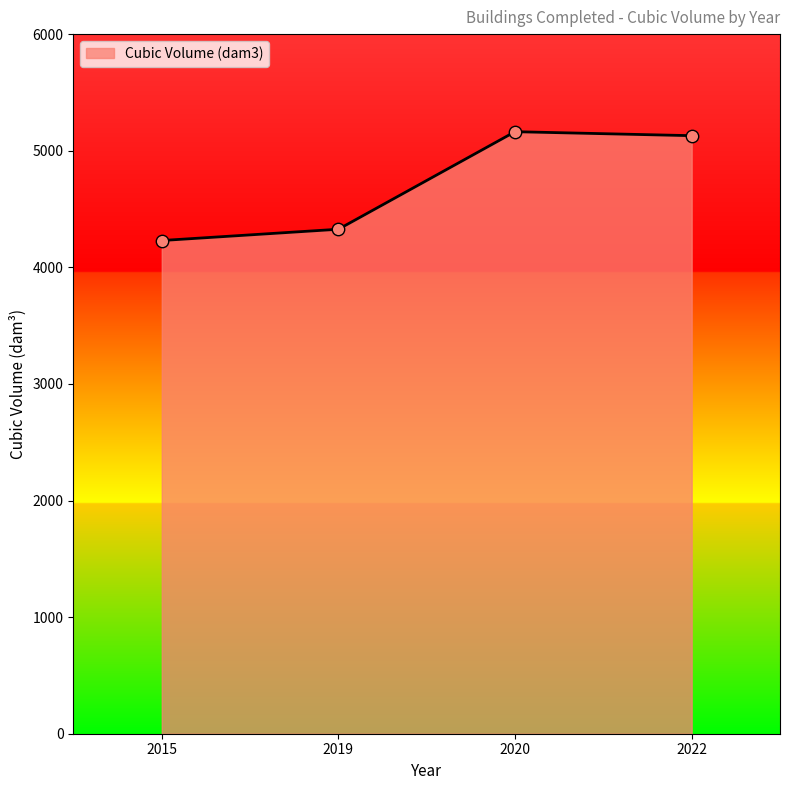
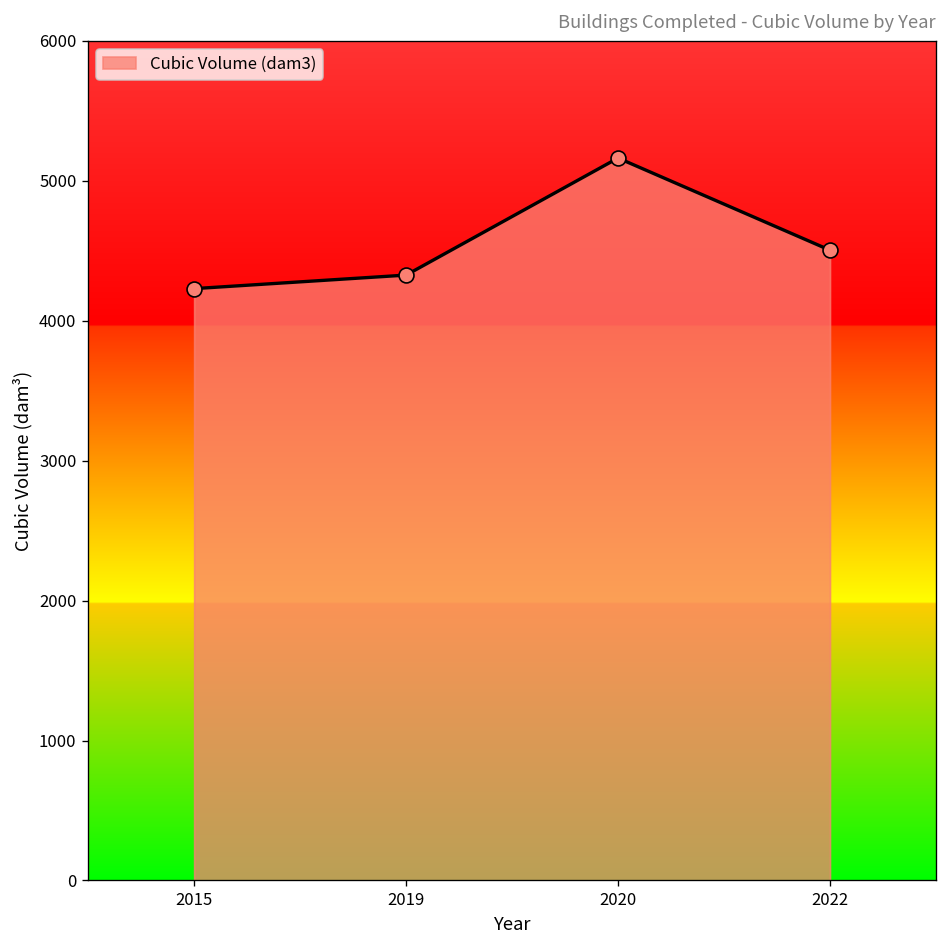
2022: 5130 -> 4500
